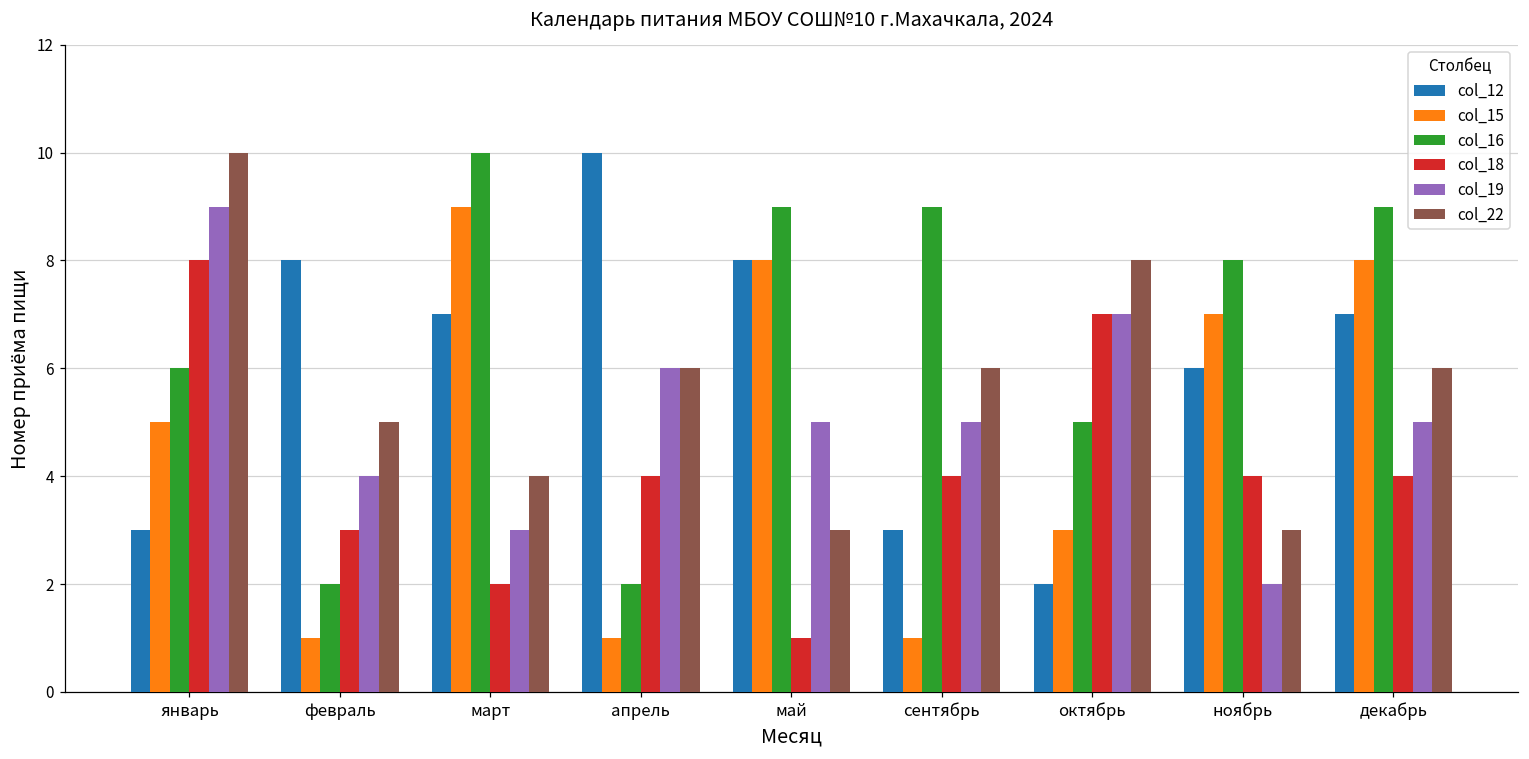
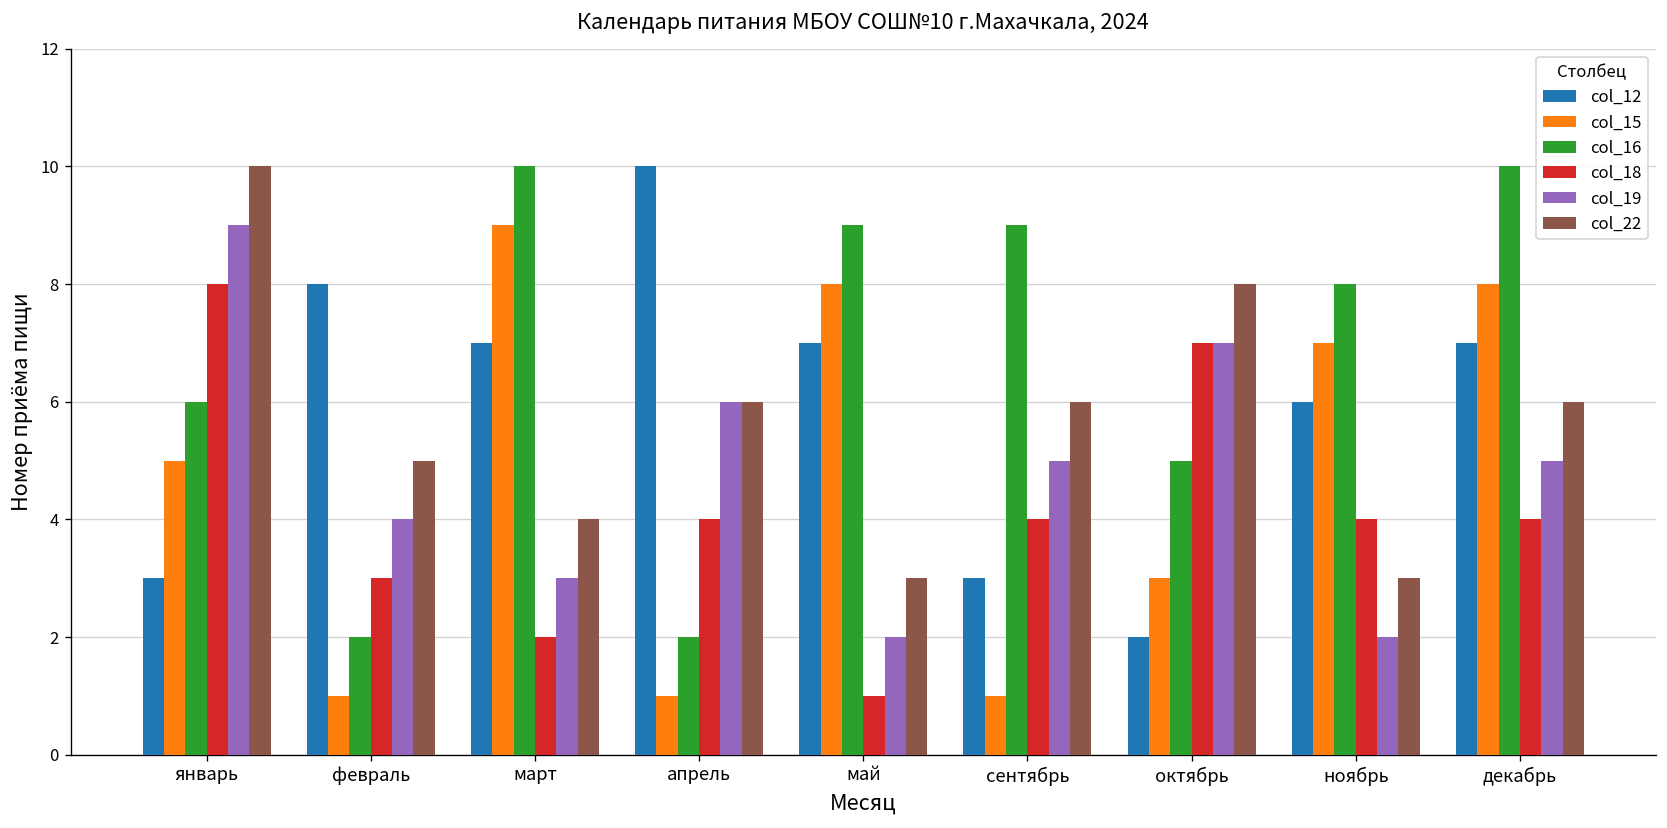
col_12, май: 8 -> 7
col_19, май: 5 -> 2
col_16, декабрь: 9 -> 10
